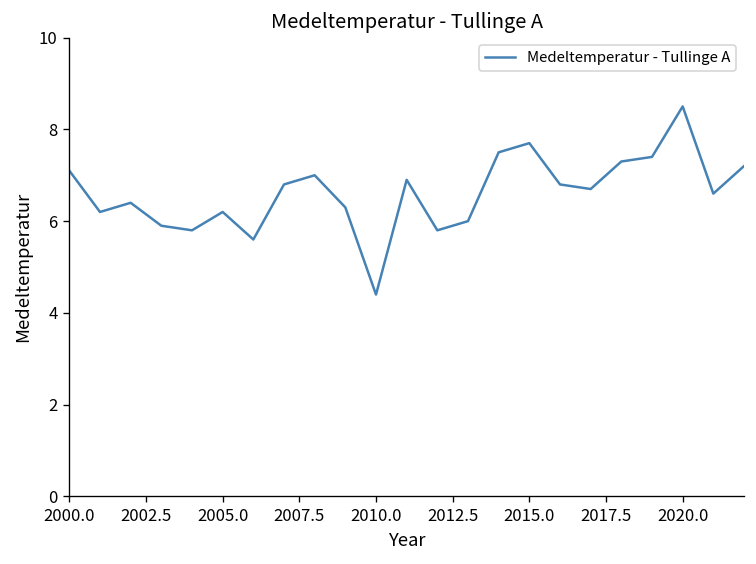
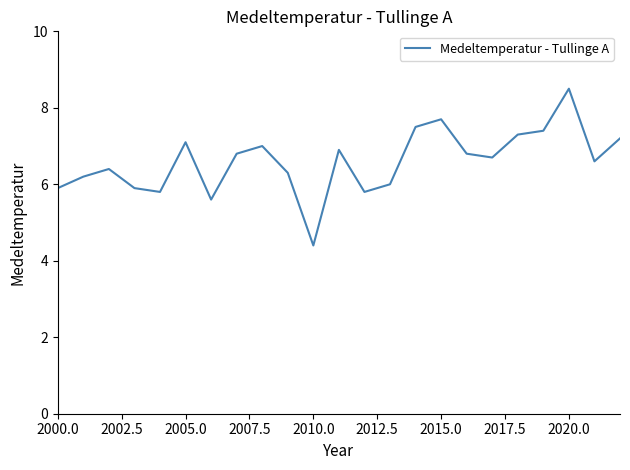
2000.0: 7.1 -> 5.9
2005.0: 6.2 -> 7.1
